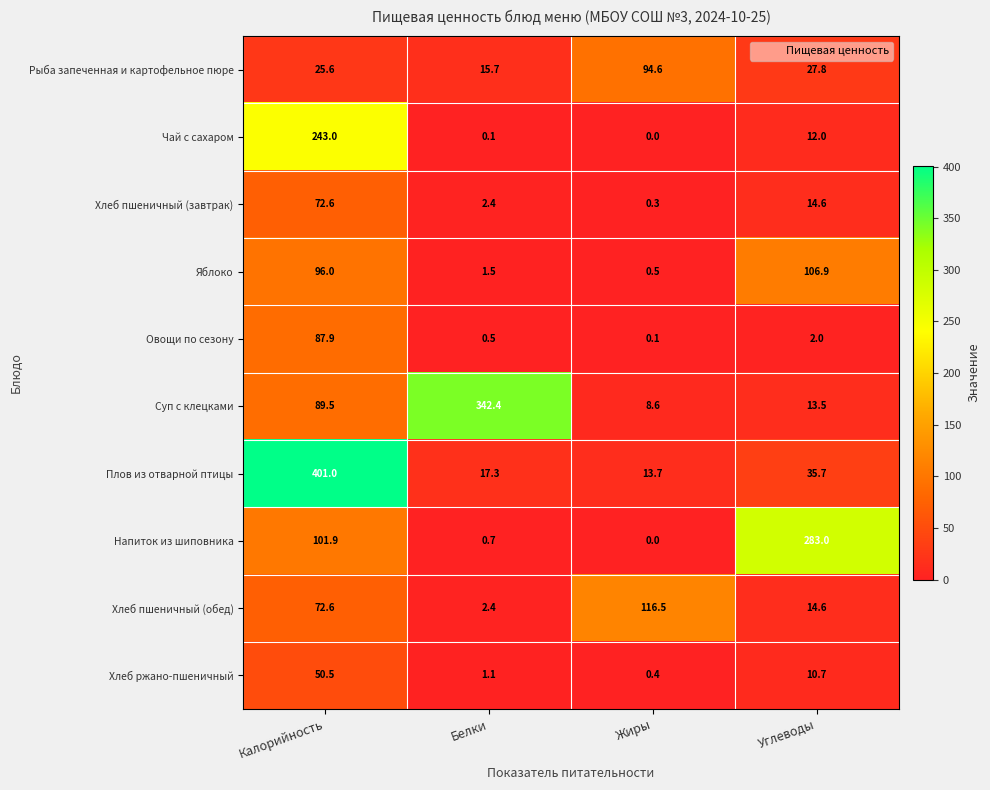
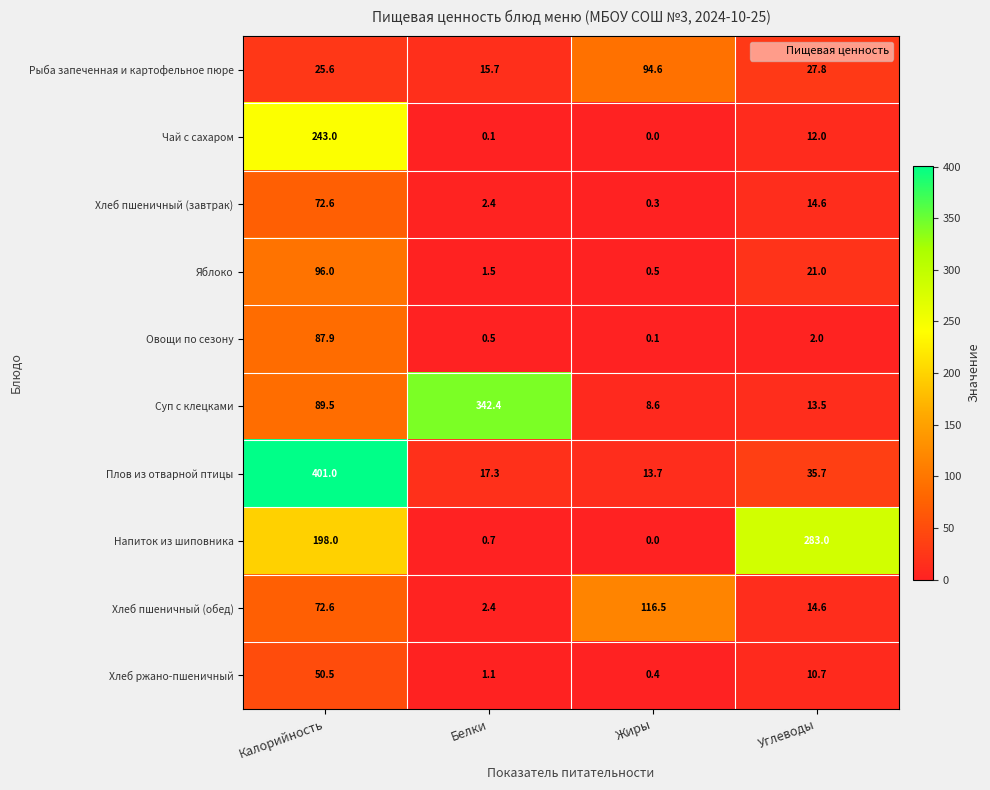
Яблоко, Углеводы: 106.9 -> 21.0
Напиток из шиповника, Калорийность: 101.9 -> 198.0
